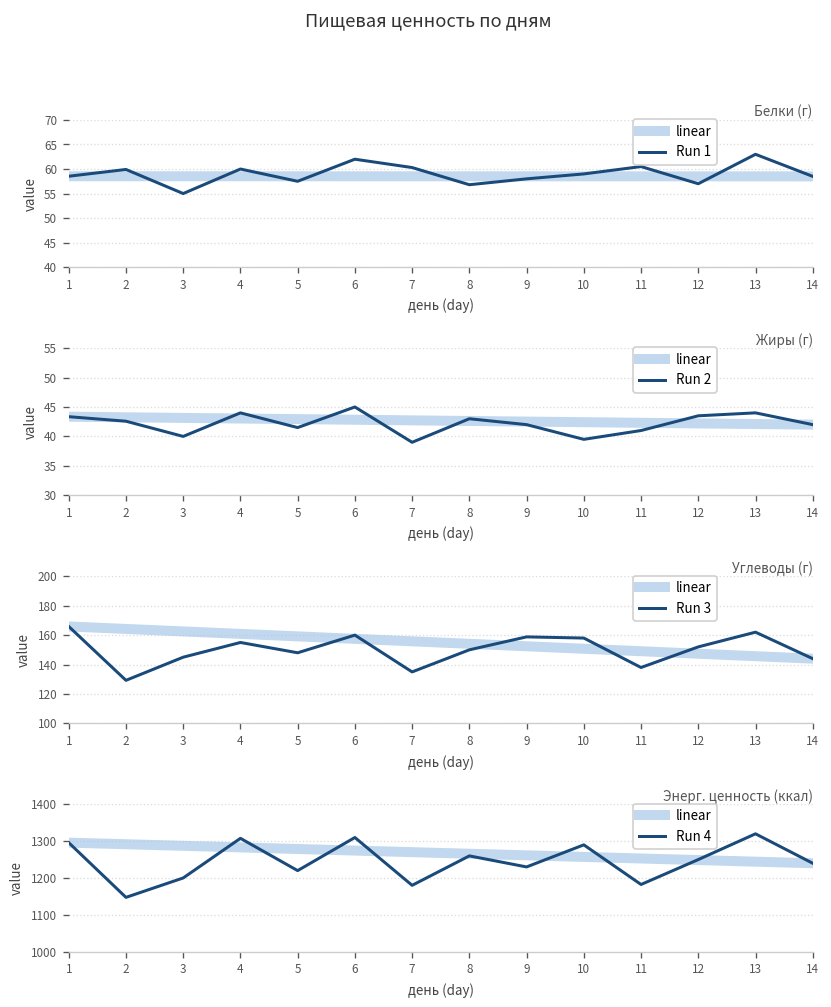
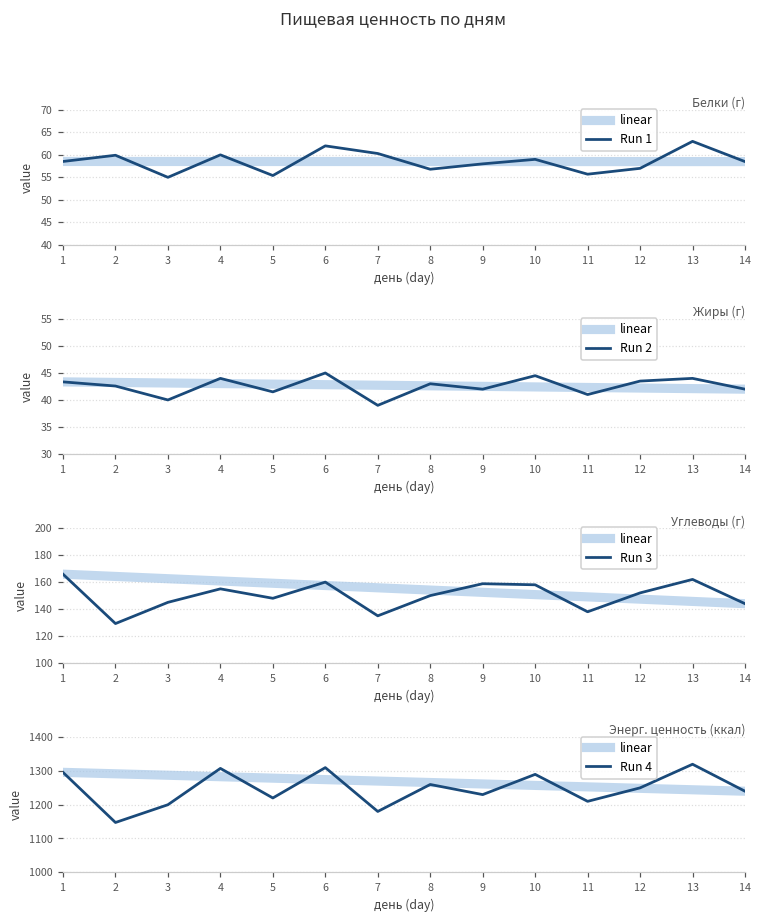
Белки (г), Run 1, 5: 58 -> 55
Белки (г), Run 1, 11: 61 -> 56
Жиры (г), Run 2, 10: 40 -> 45
Энерг. ценность (ккал), Run 4, 11: 1180 -> 1210
